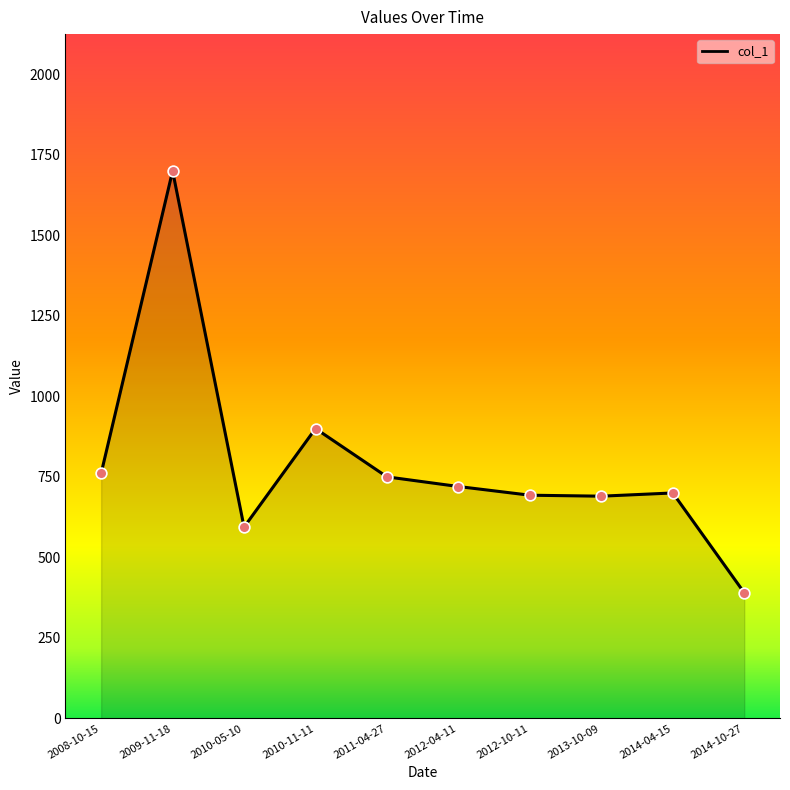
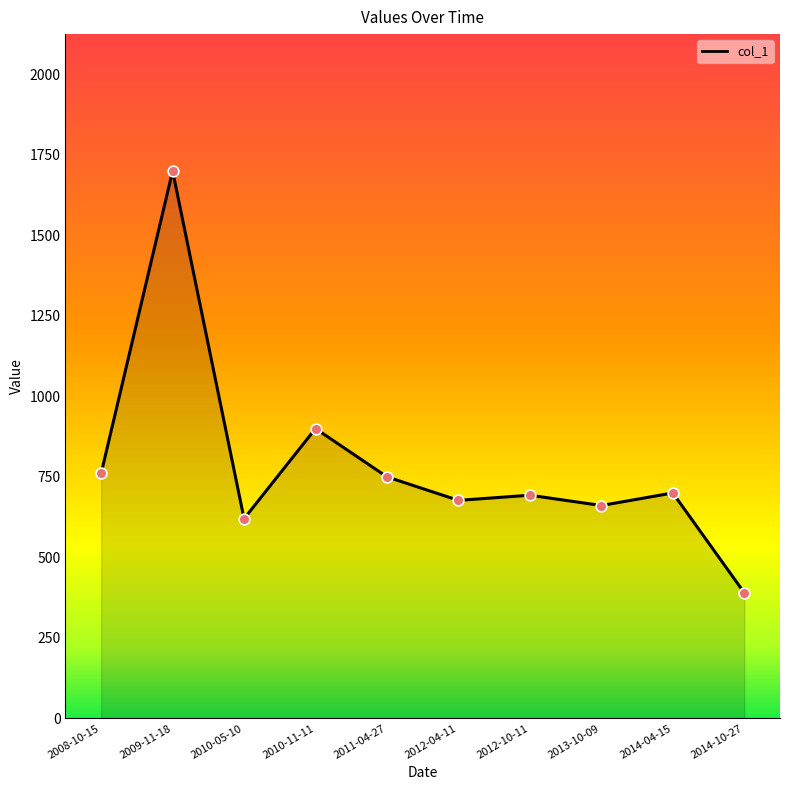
2010-05-10: 590 -> 620
2012-04-11: 720 -> 680
2013-10-09: 690 -> 660
